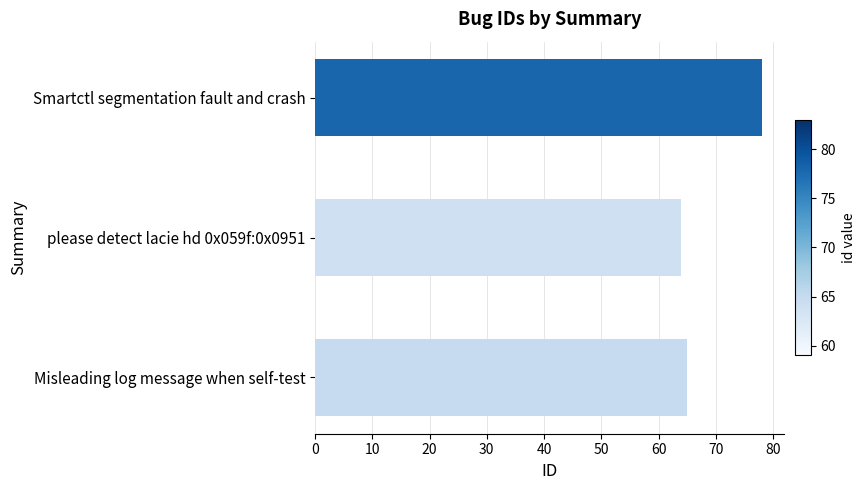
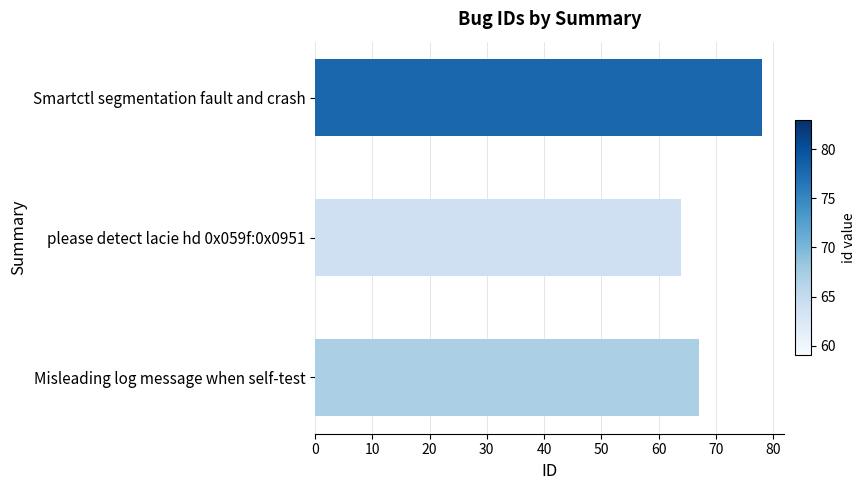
Misleading log message when self-test: 65 -> 67
